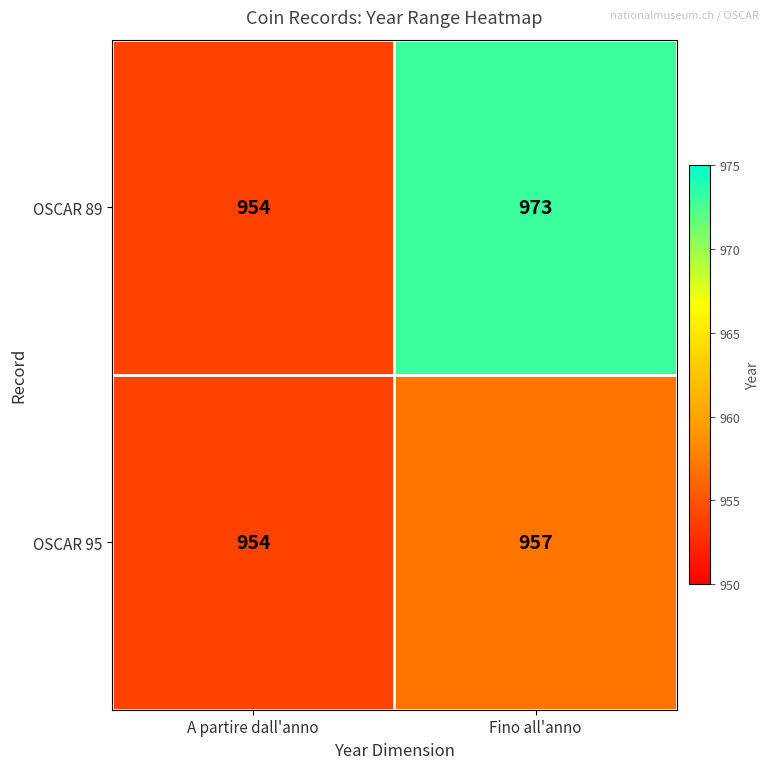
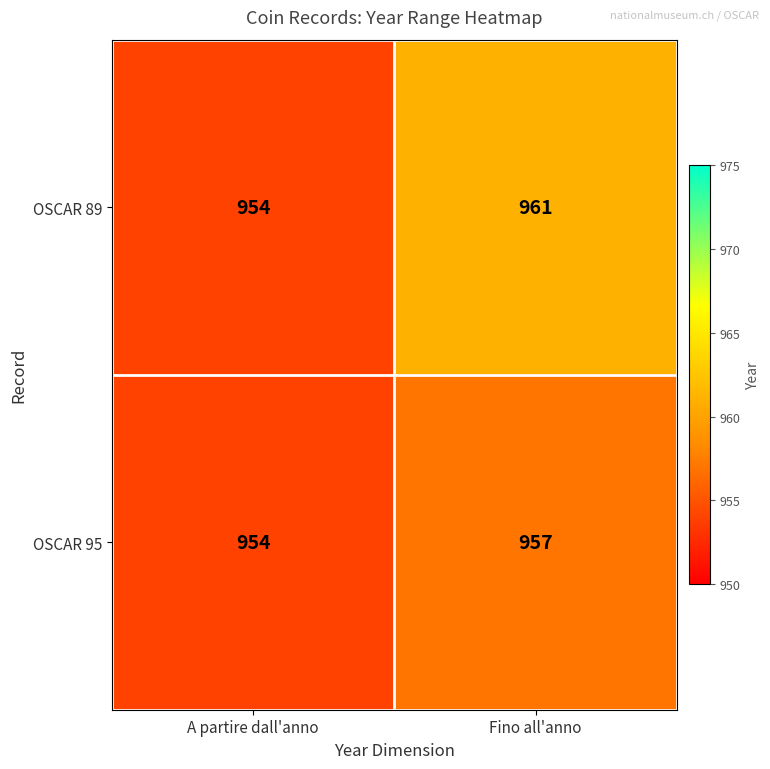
OSCAR 89, Fino all'anno: 973 -> 961
